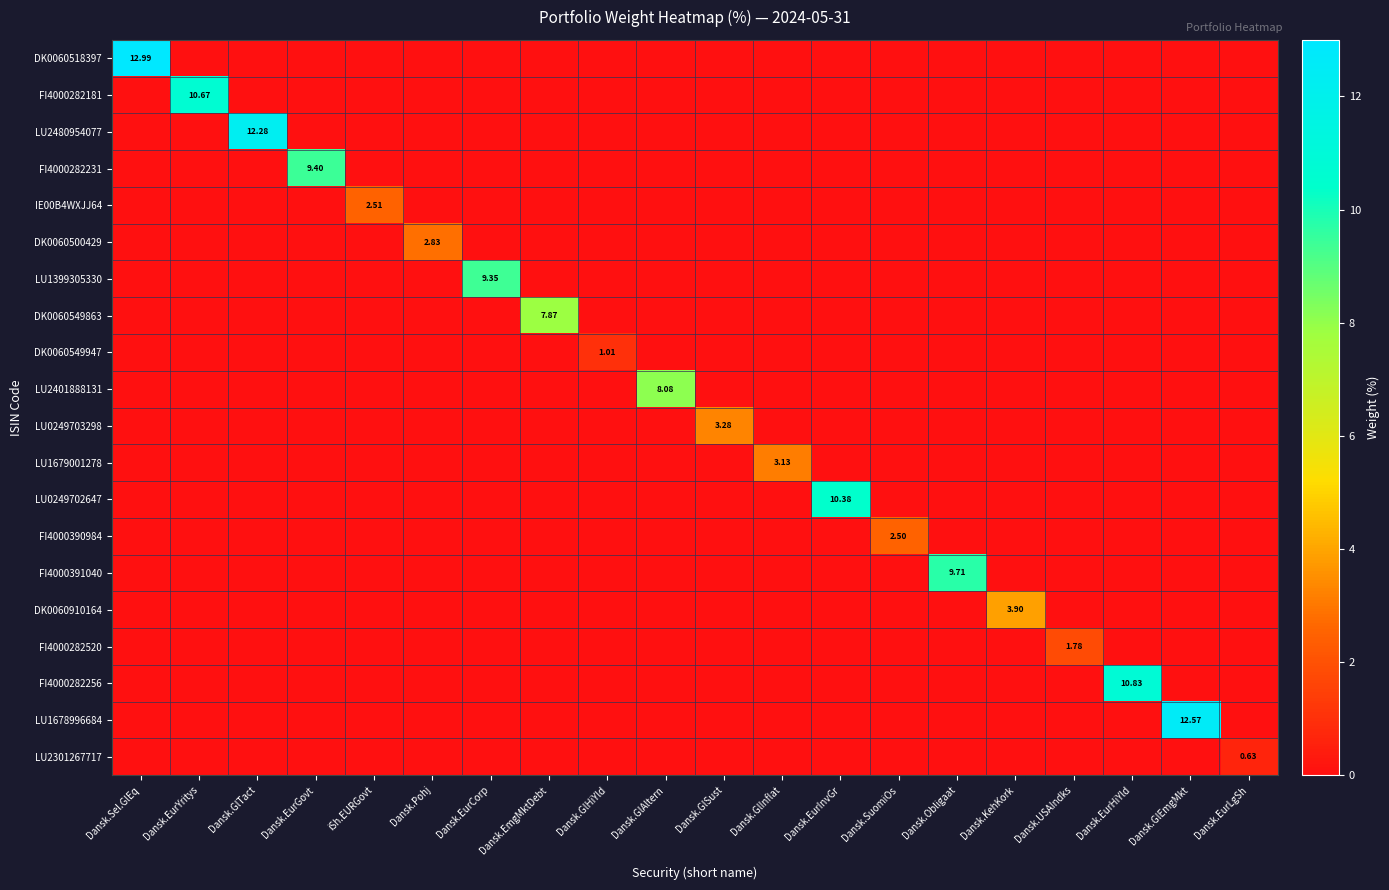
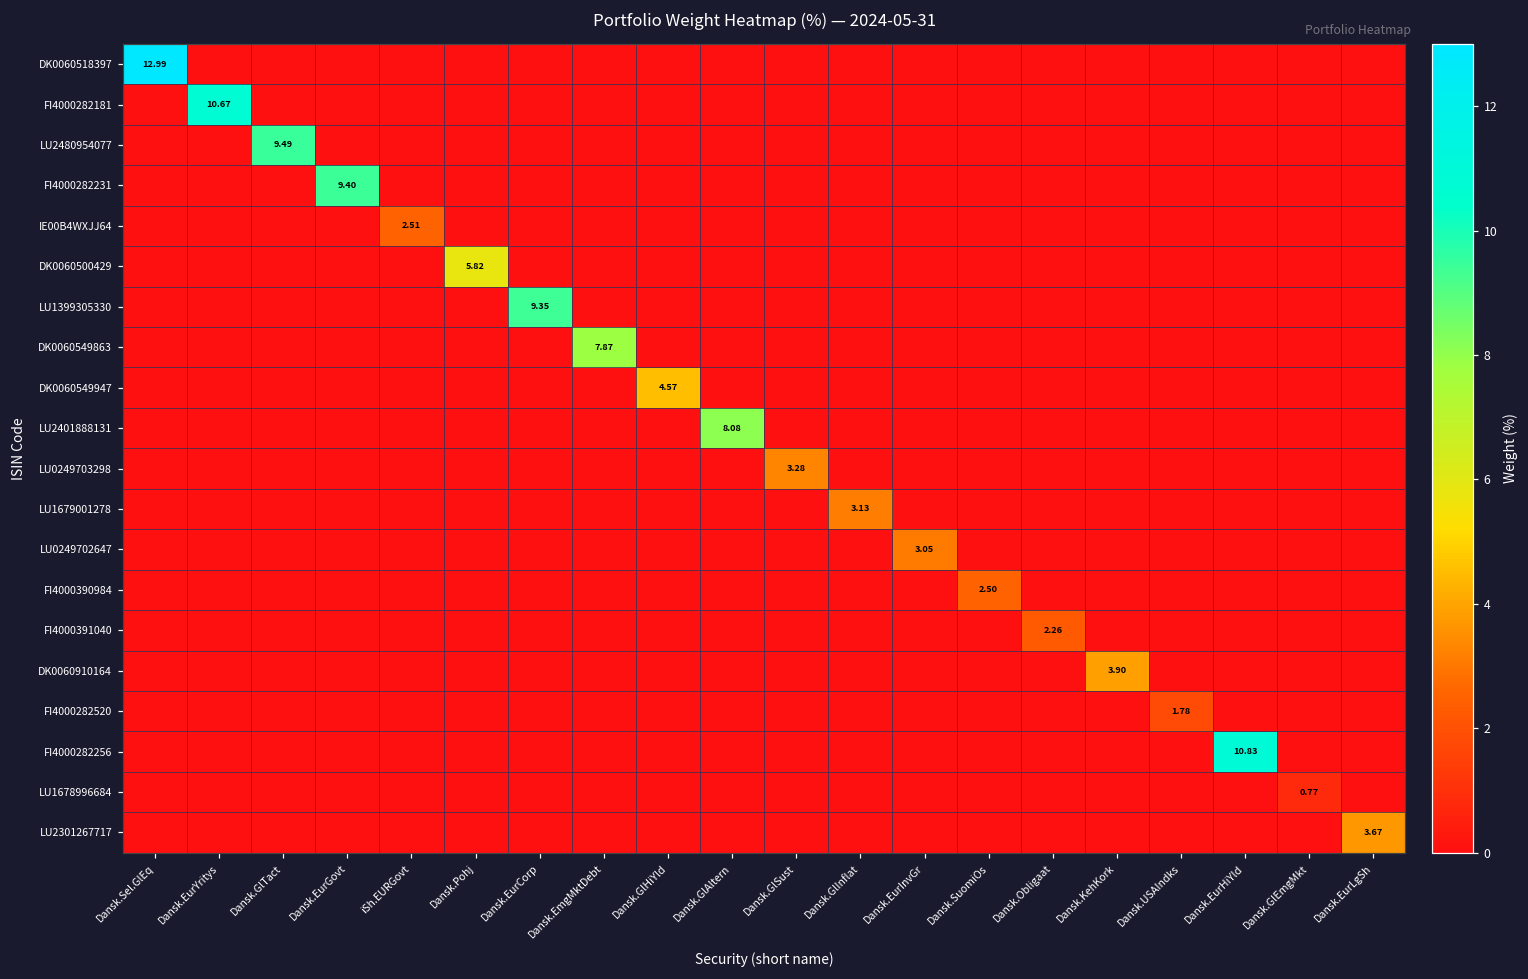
LU2480954077, Dansk.GlTact: 12.28 -> 9.49
DK0060500429, Dansk.Pohj: 2.83 -> 5.82
DK0060549947, Dansk.GlHiYld: 1.01 -> 4.57
LU0249702647, Dansk.EurInvGr: 10.38 -> 3.05
FI4000391040, Dansk.Obligaat: 9.71 -> 2.26
LU1678996684, Dansk.GlEmgMkt: 12.57 -> 0.77
LU2301267717, Dansk.EurLgSh: 0.63 -> 3.67
